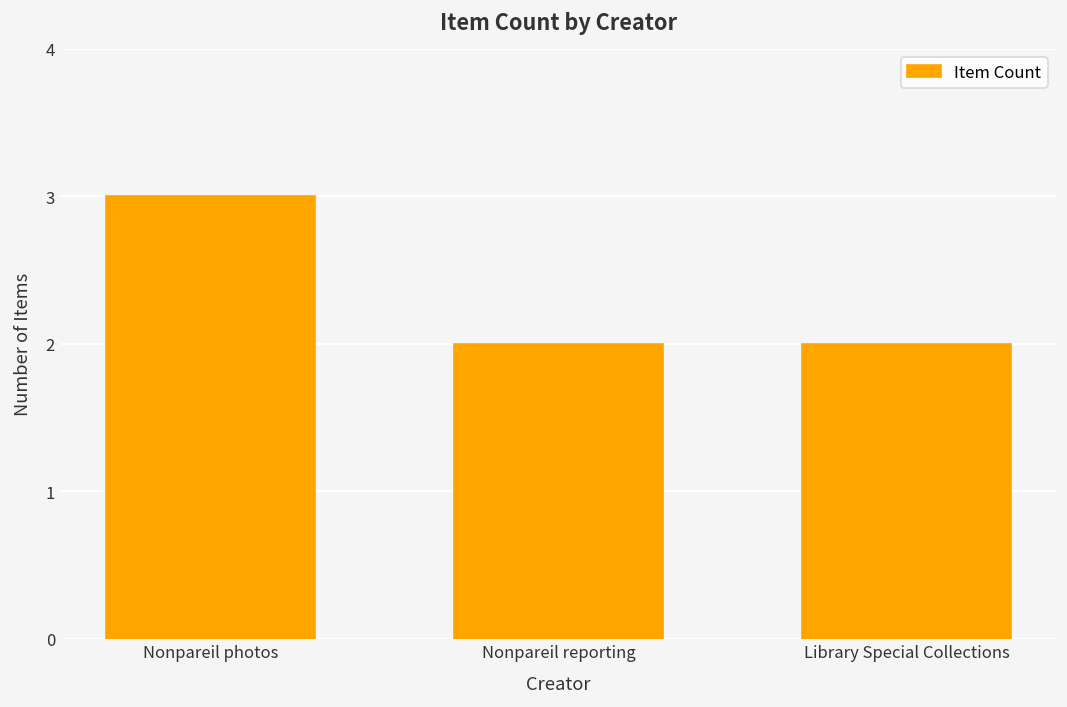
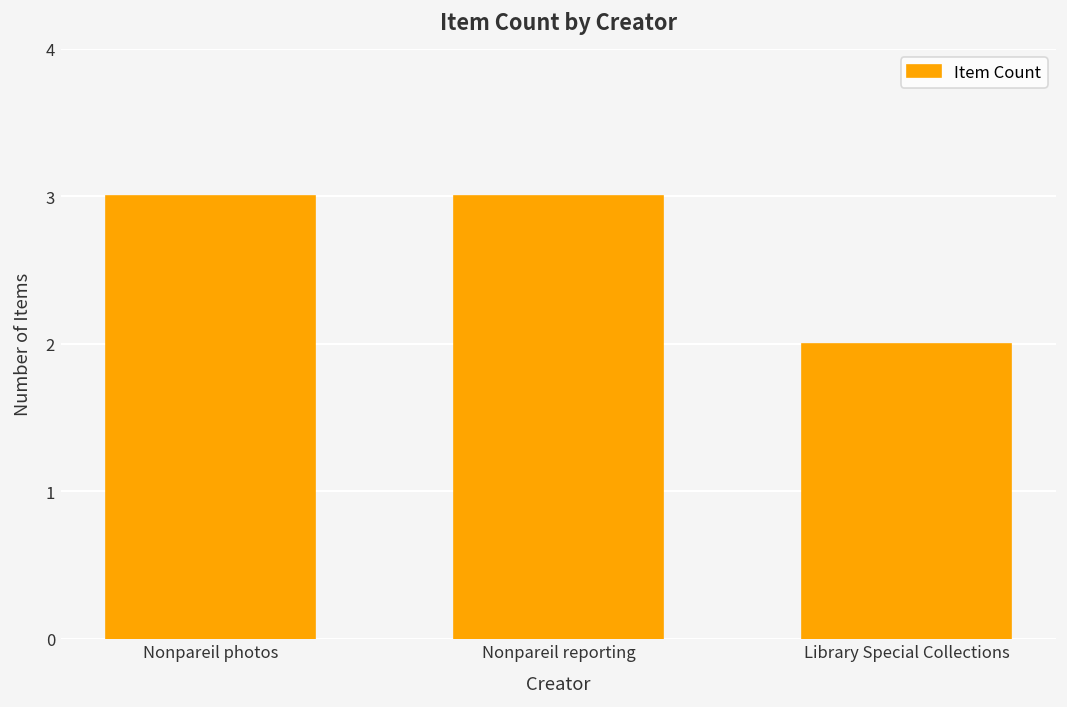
Nonpareil reporting: 2 -> 3
